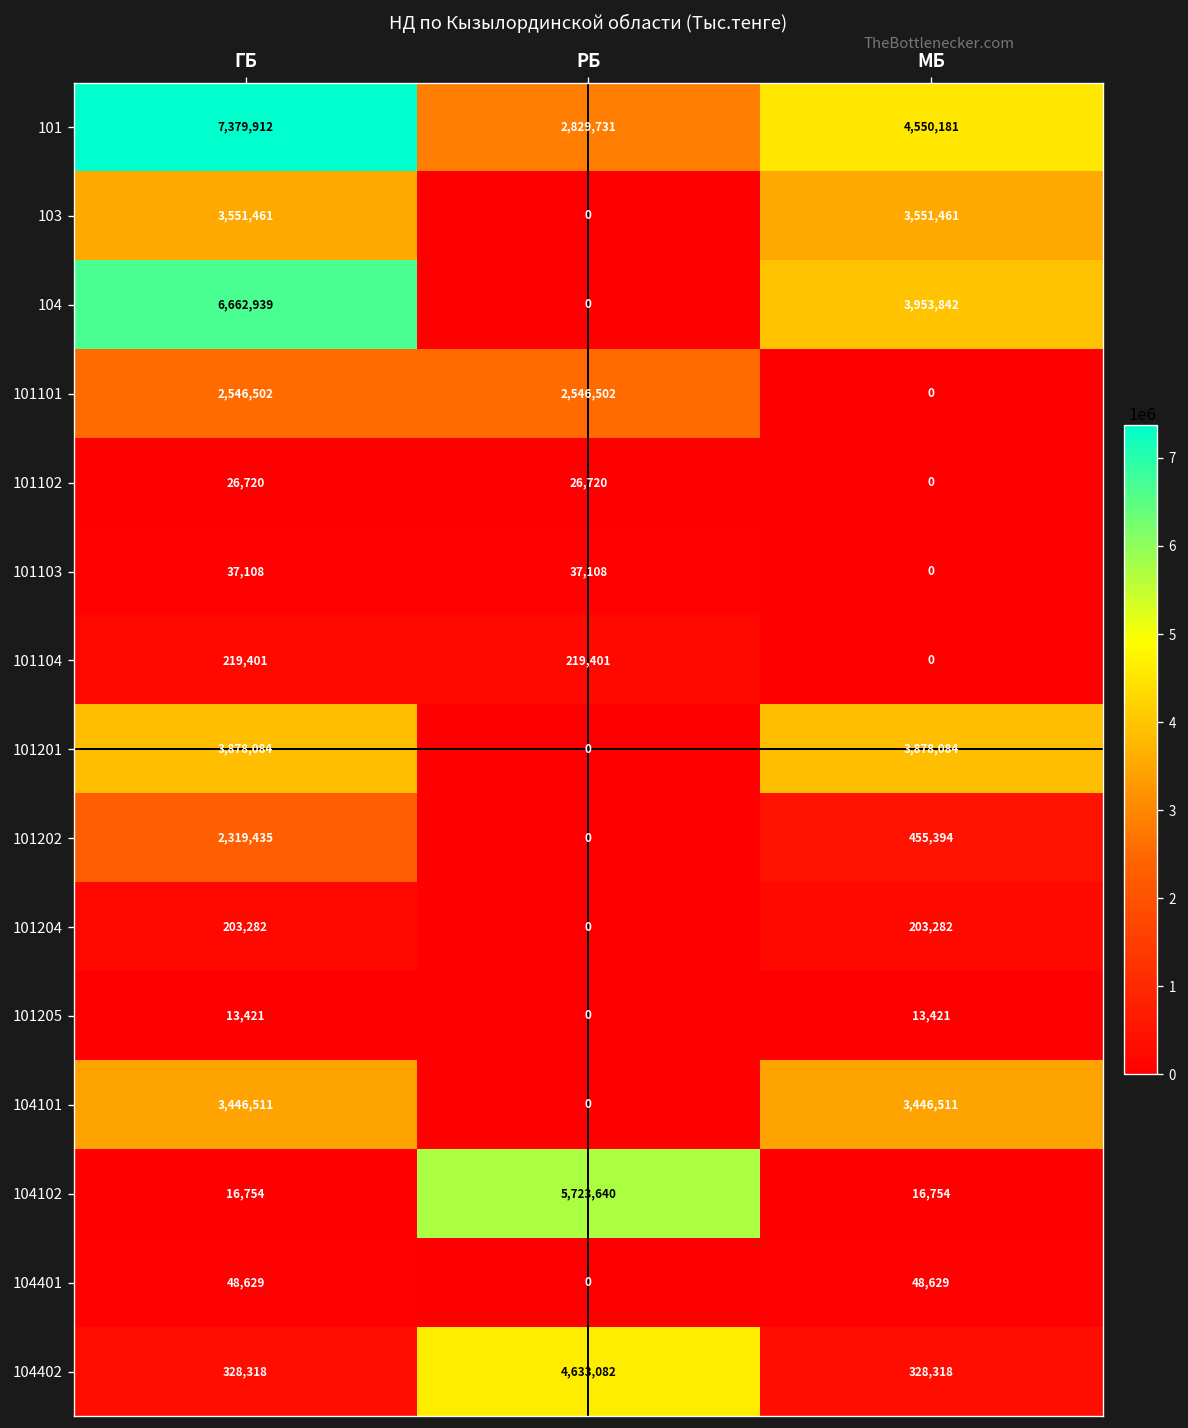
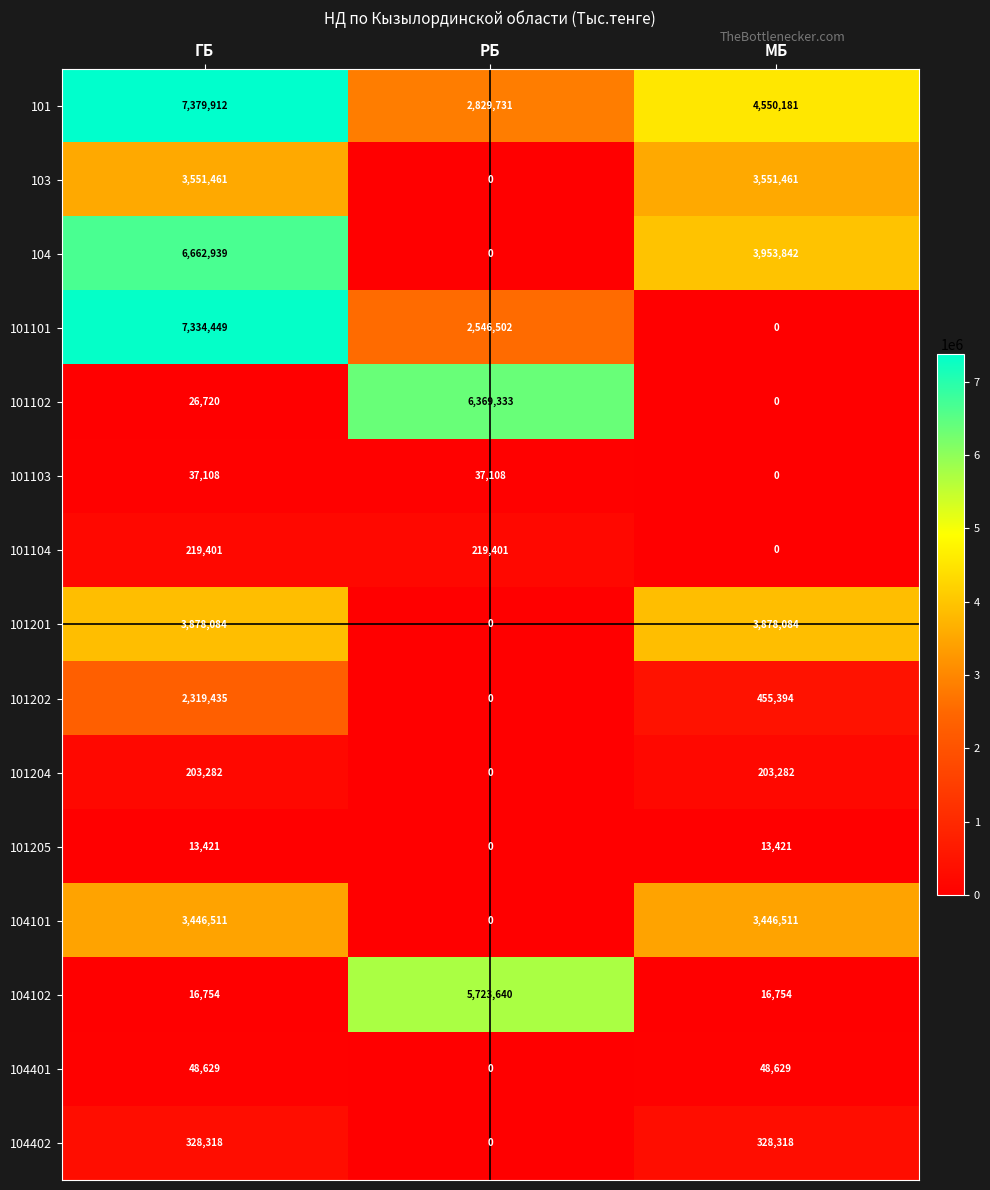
101101, ГБ: 2,546,502 -> 7,334,449
101102, РБ: 26,720 -> 6,369,333
104402, РБ: 4,633,082 -> 0
